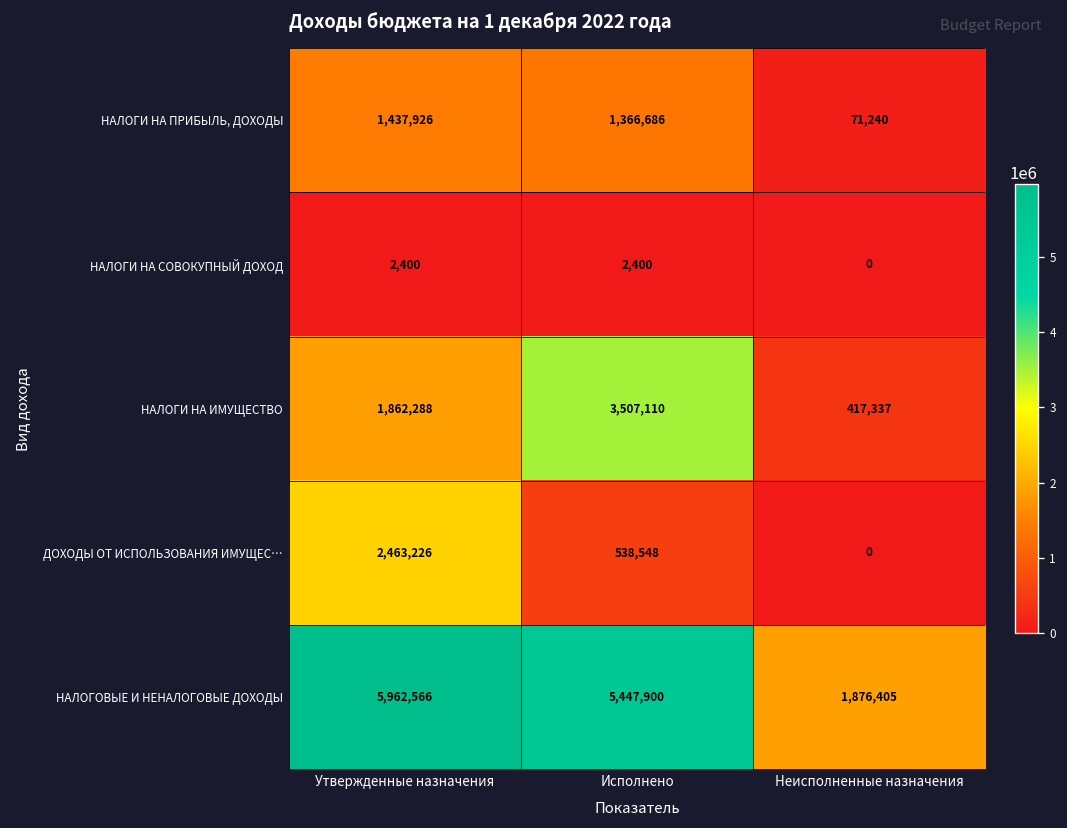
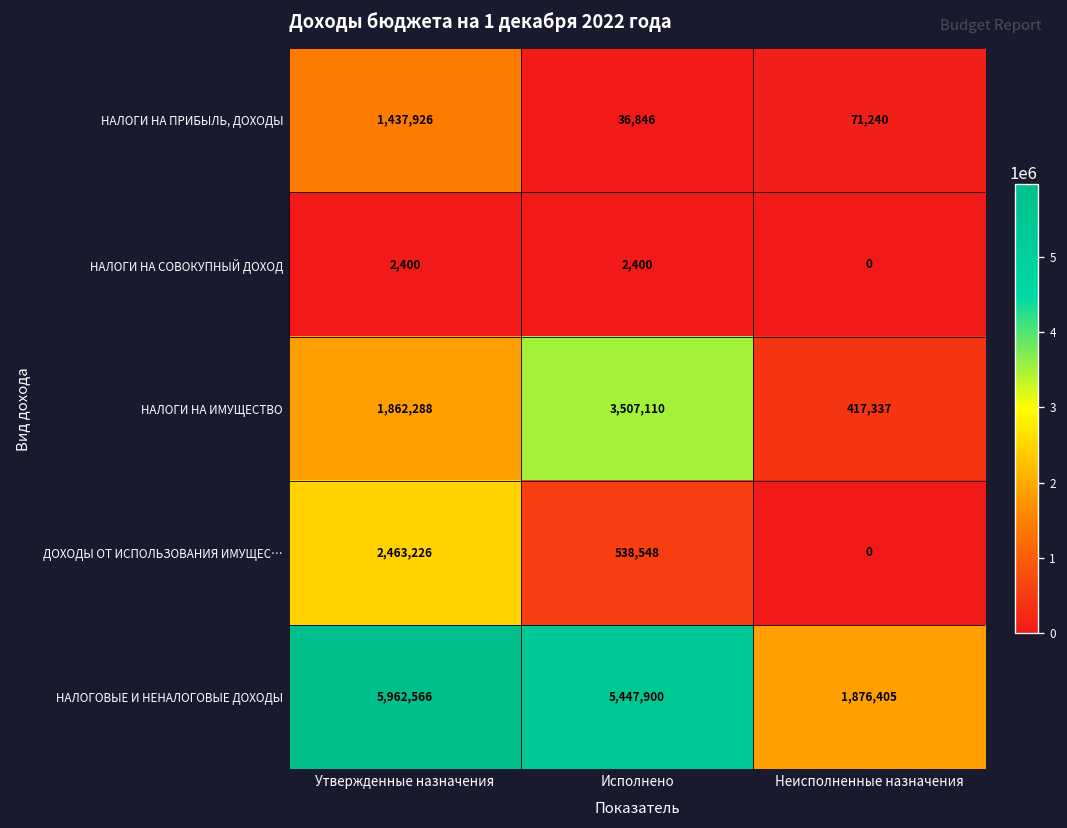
НАЛОГИ НА ПРИБЫЛЬ, ДОХОДЫ, Исполнено: 1,366,686 -> 36,846
